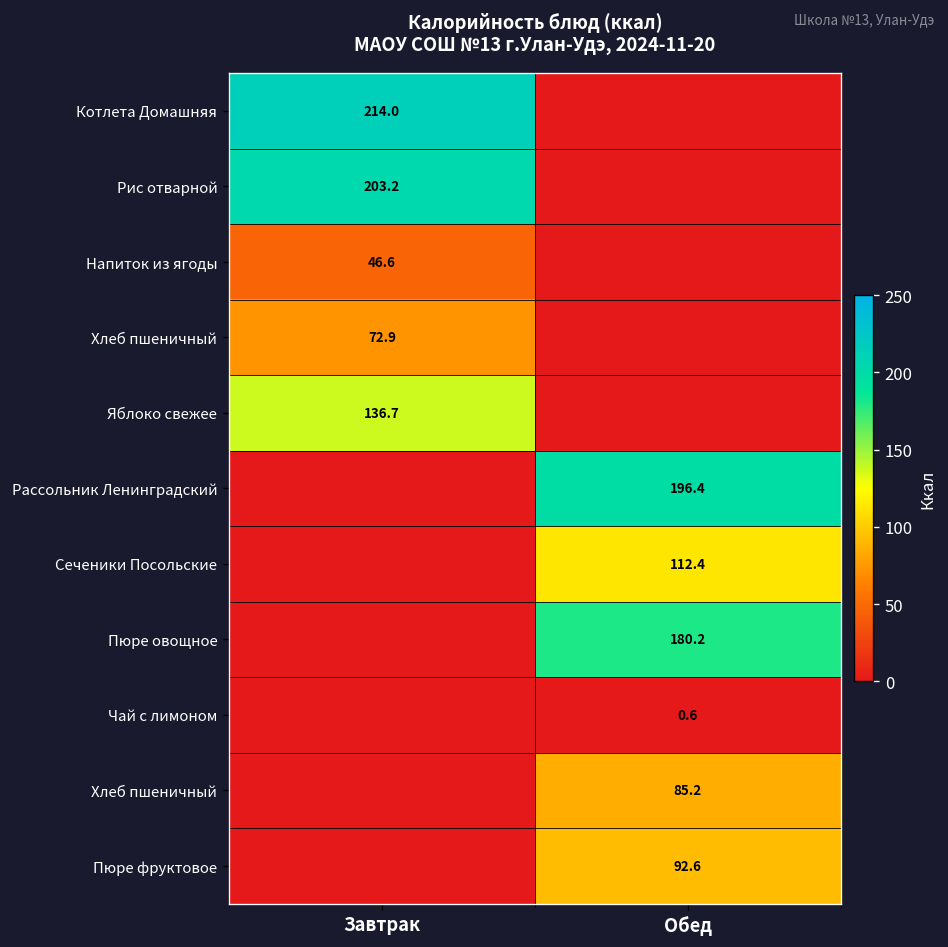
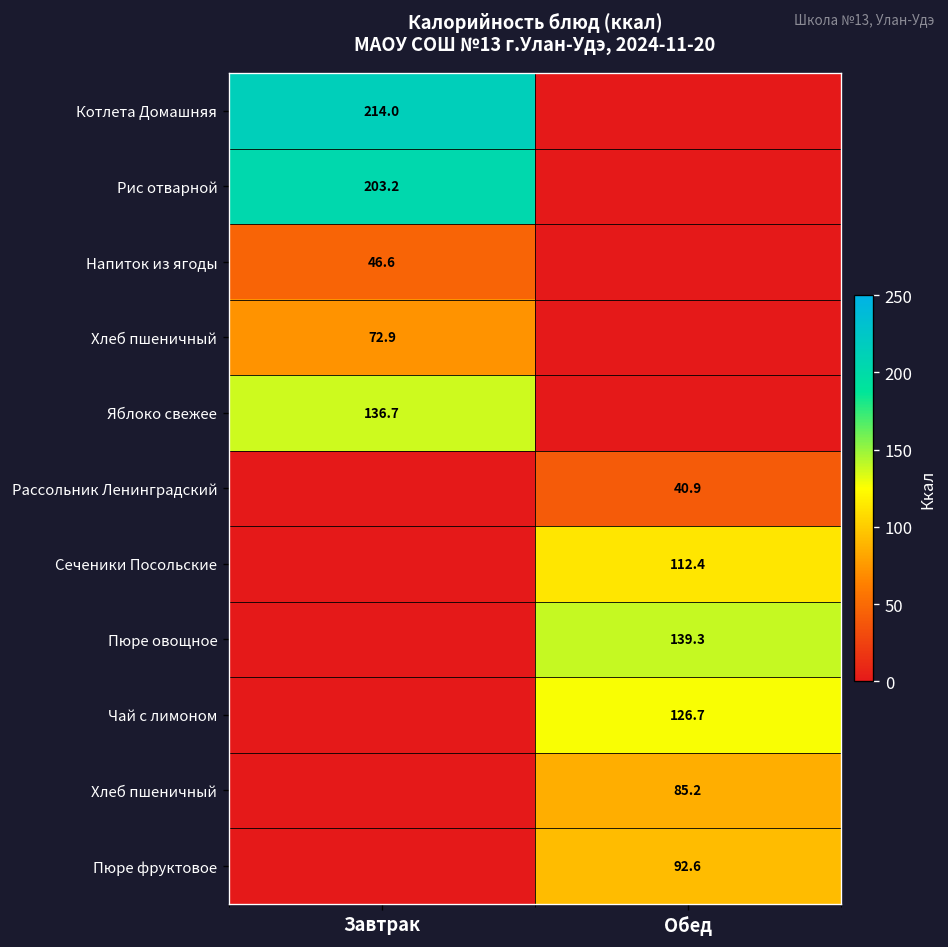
Рассольник Ленинградский, Обед: 196.4 -> 40.9
Пюре овощное, Обед: 180.2 -> 139.3
Чай с лимоном, Обед: 0.6 -> 126.7
